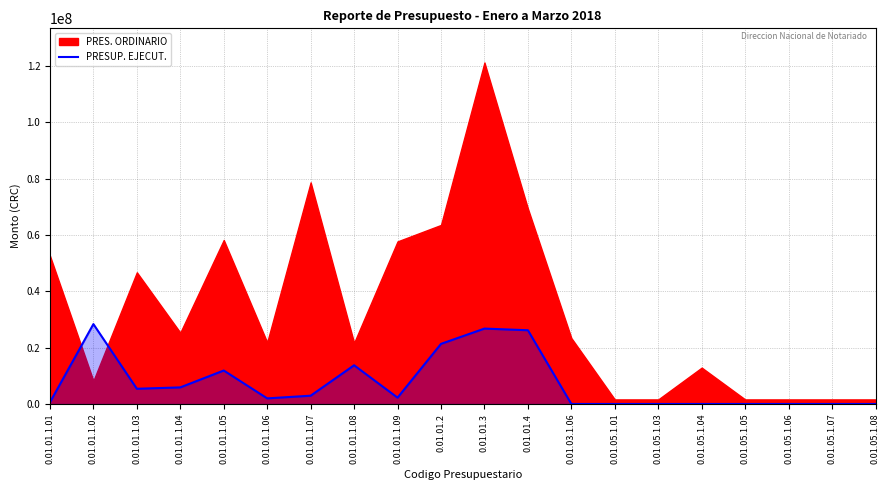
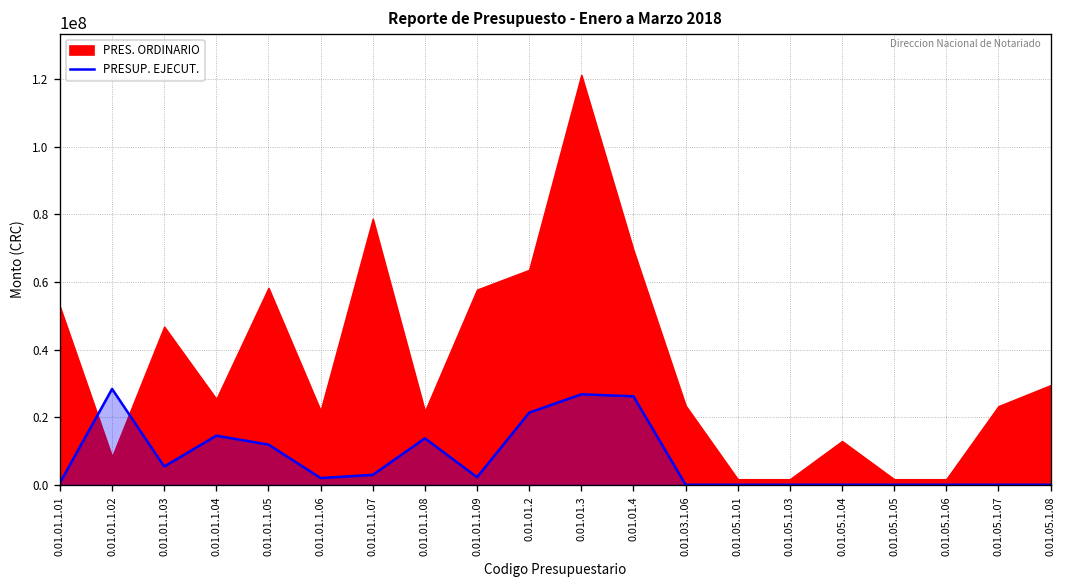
PRESUP. EJECUT., 0.01.01.1.04: 6000000 -> 15000000
PRES. ORDINARIO, 0.01.05.1.07: 2000000 -> 23000000
PRES. ORDINARIO, 0.01.05.1.08: 2000000 -> 29000000
